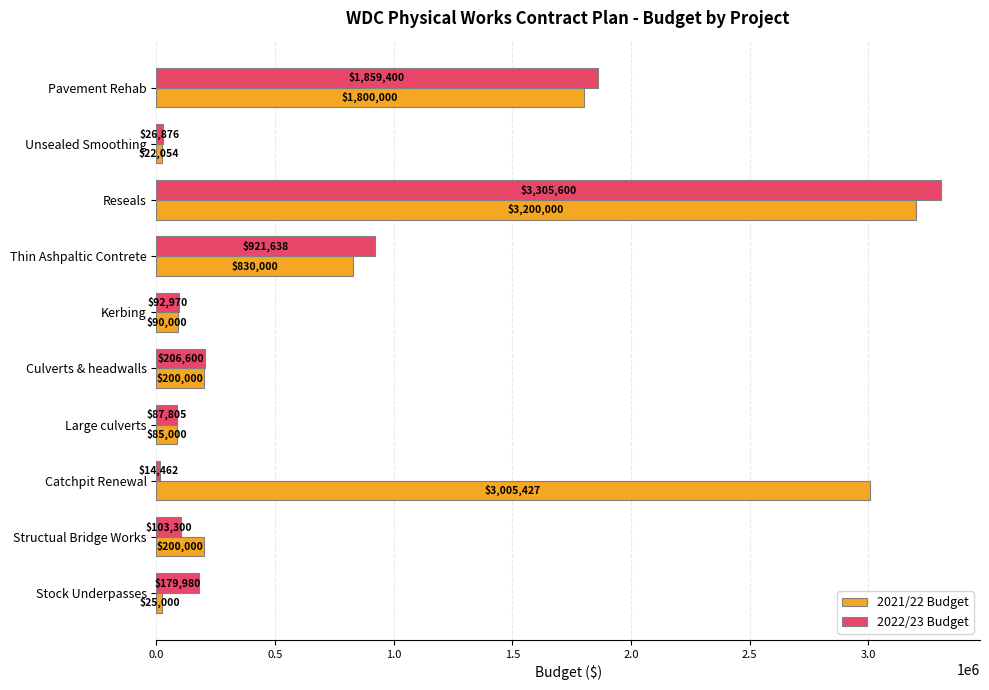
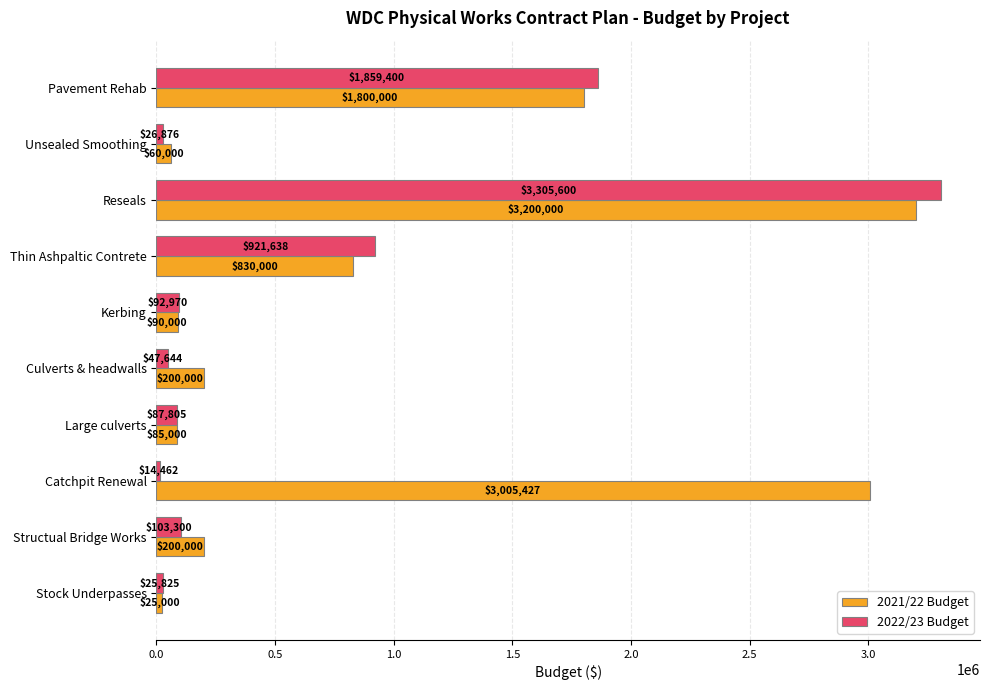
2021/22 Budget, Unsealed Smoothing: $22,054 -> $60,000
2022/23 Budget, Culverts & headwalls: $206,600 -> $47,644
2022/23 Budget, Stock Underpasses: $179,980 -> $25,825
